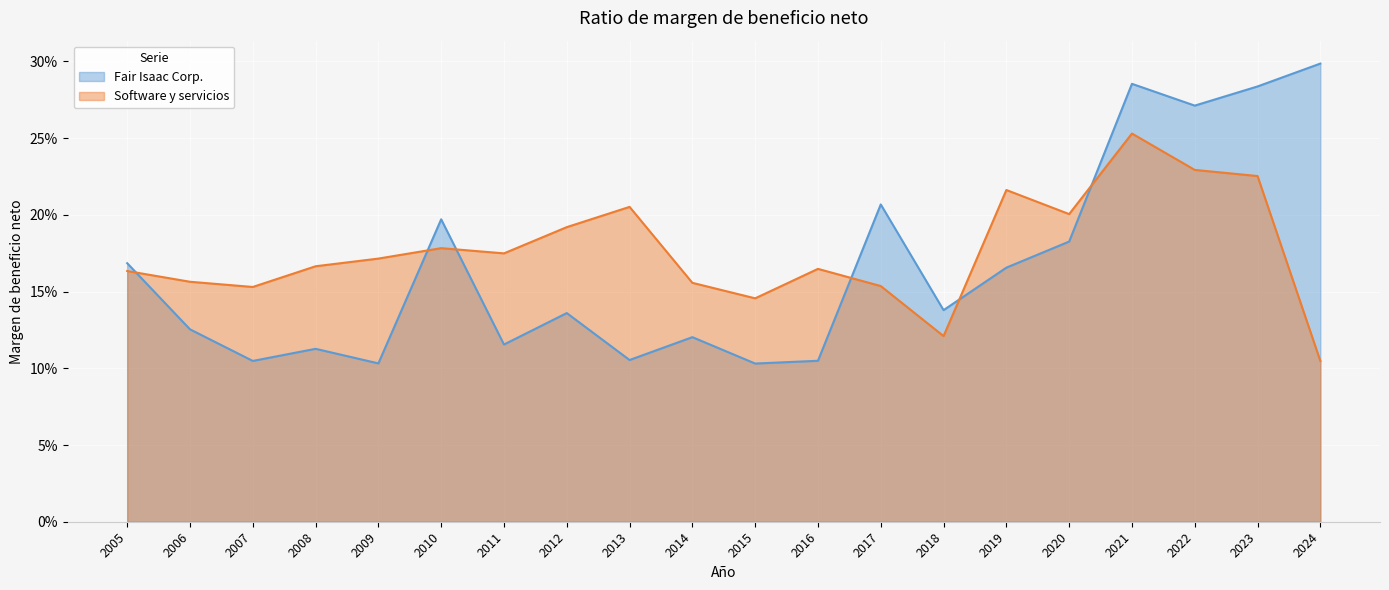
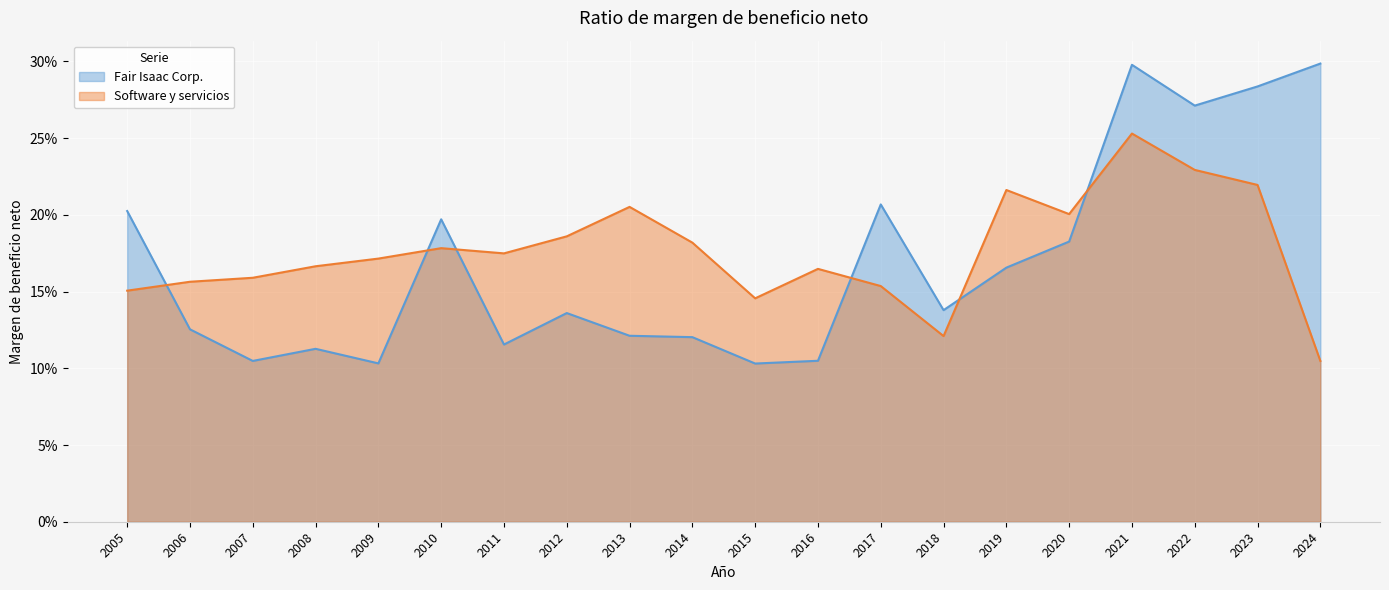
Fair Isaac Corp., 2005: 16.9% -> 20.3%
Software y servicios, 2005: 16.3% -> 15.1%
Software y servicios, 2007: 15.3% -> 15.9%
Software y servicios, 2012: 19.2% -> 18.6%
Fair Isaac Corp., 2013: 10.5% -> 12.1%
Software y servicios, 2014: 15.6% -> 18.2%
Fair Isaac Corp., 2021: 28.5% -> 29.8%
Software y servicios, 2023: 22.5% -> 22.0%
